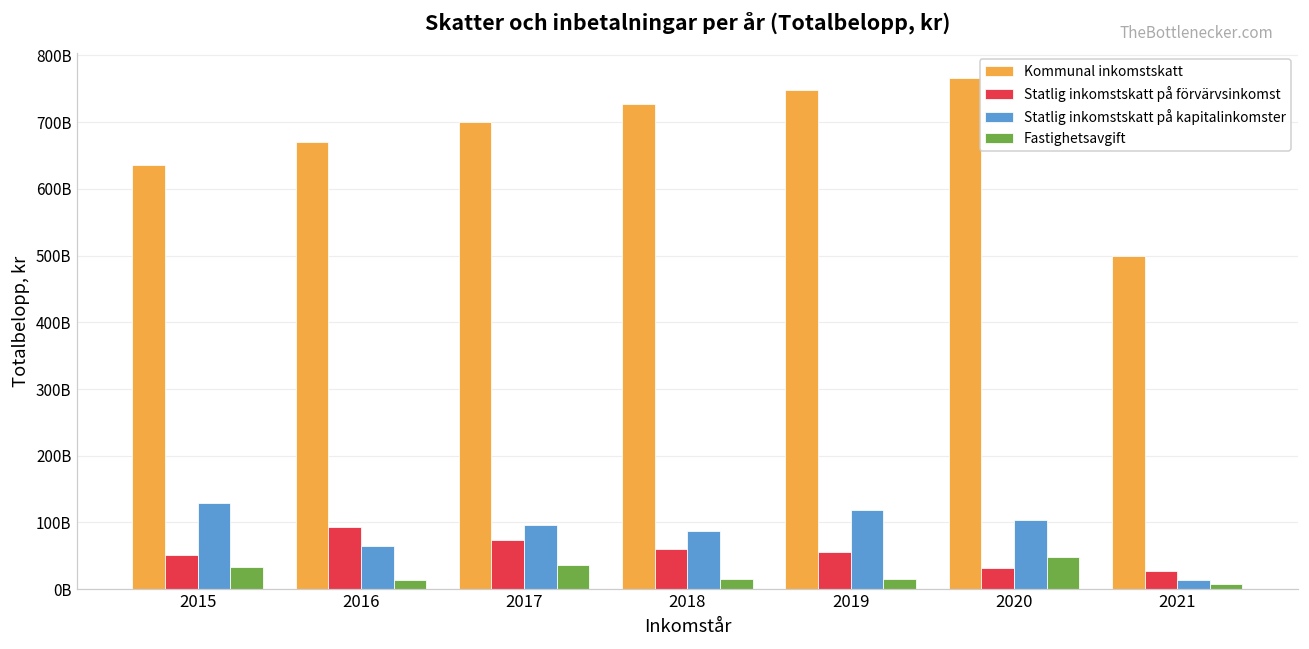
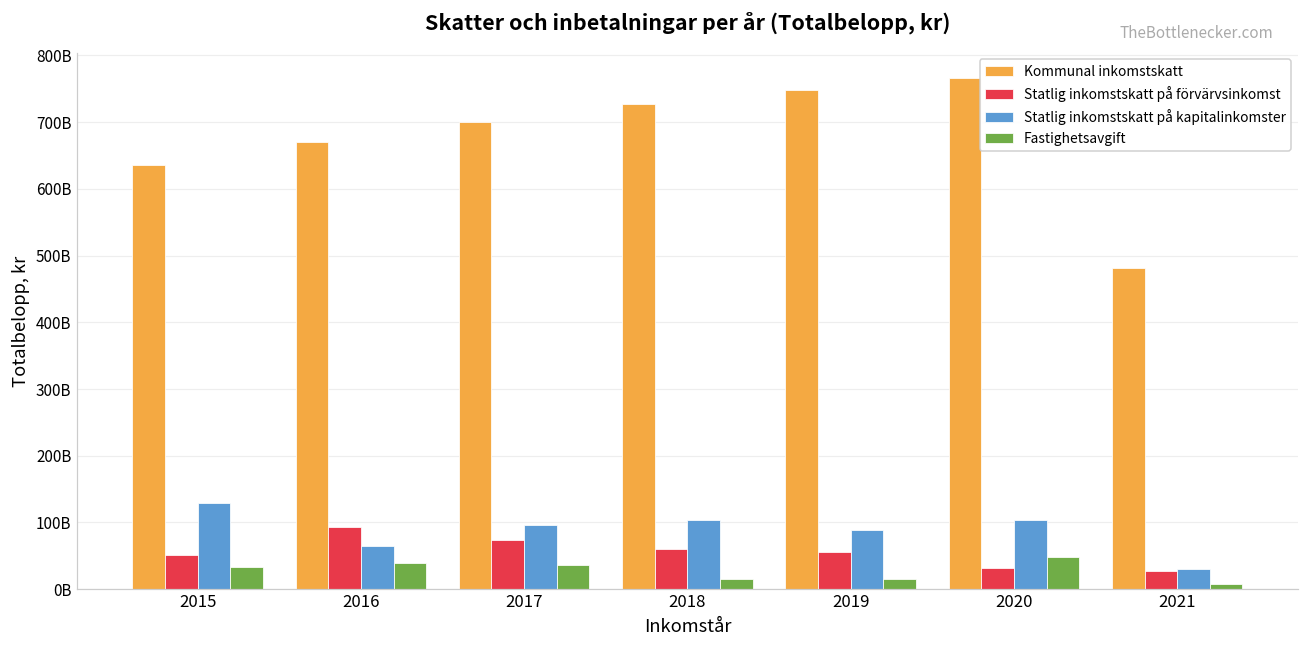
Fastighetsavgift, 2016: 10000000000 -> 40000000000
Statlig inkomstskatt på kapitalinkomster, 2018: 90000000000 -> 100000000000
Statlig inkomstskatt på kapitalinkomster, 2019: 120000000000 -> 90000000000
Kommunal inkomstskatt, 2021: 500000000000 -> 480000000000
Statlig inkomstskatt på kapitalinkomster, 2021: 10000000000 -> 30000000000
